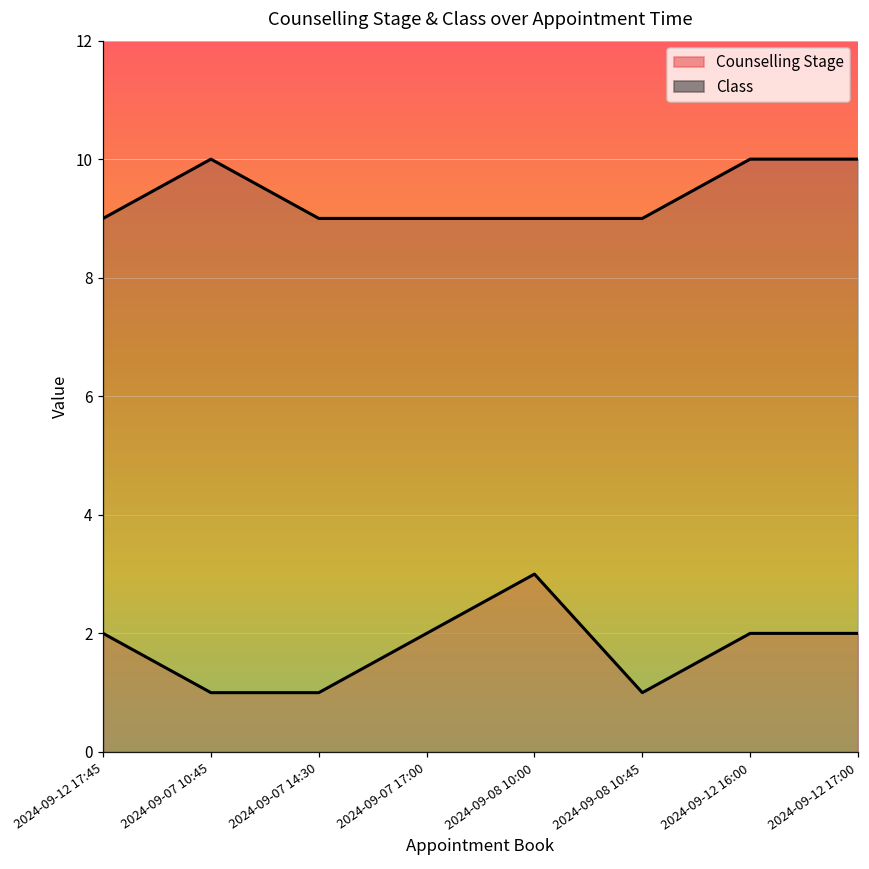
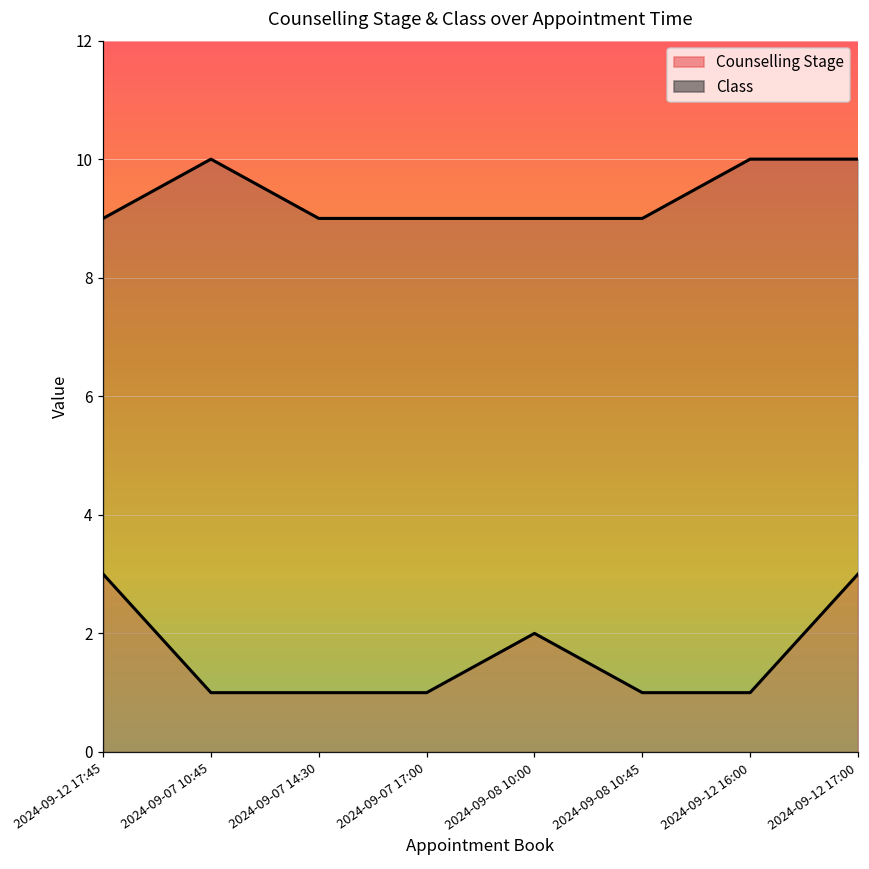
Counselling Stage, 2024-09-12 17:45: 2 -> 3
Counselling Stage, 2024-09-07 17:00: 2 -> 1
Counselling Stage, 2024-09-08 10:00: 3 -> 2
Counselling Stage, 2024-09-12 16:00: 2 -> 1
Counselling Stage, 2024-09-12 17:00: 2 -> 3
